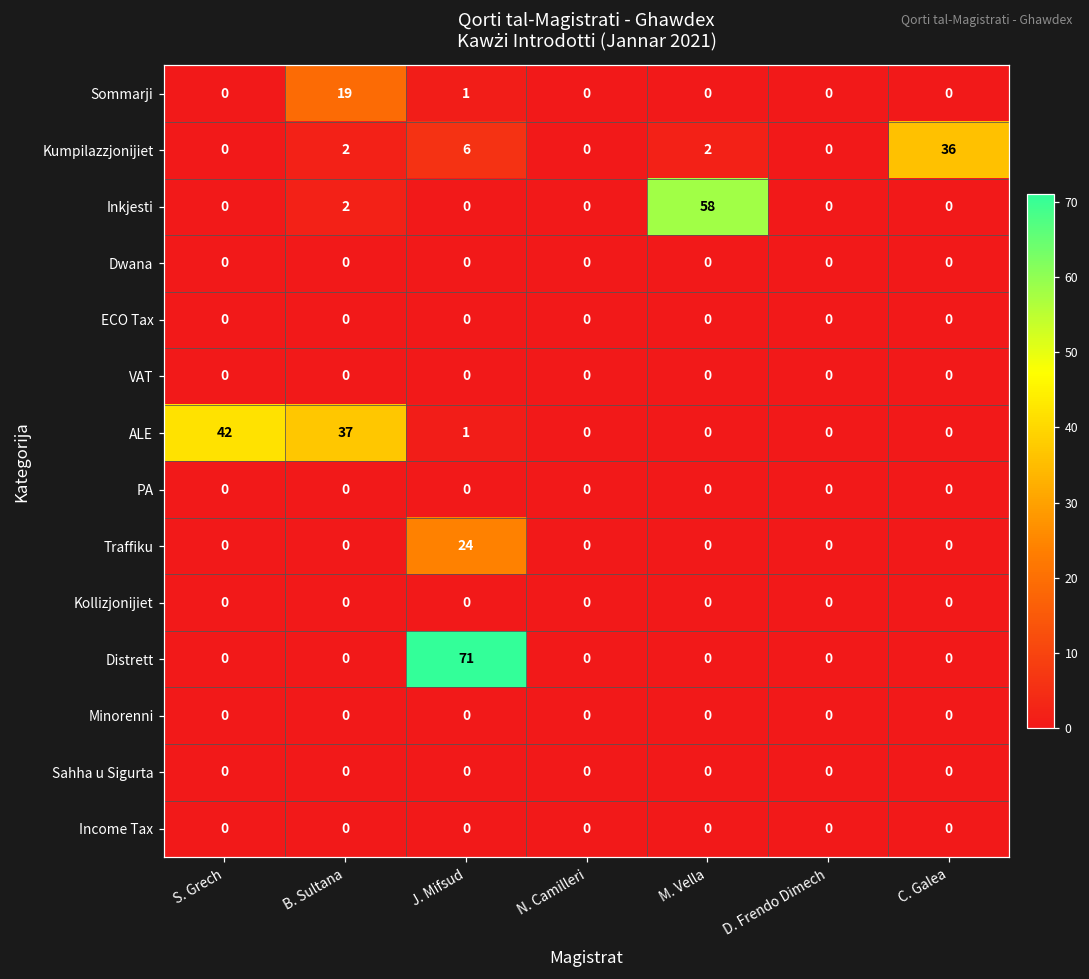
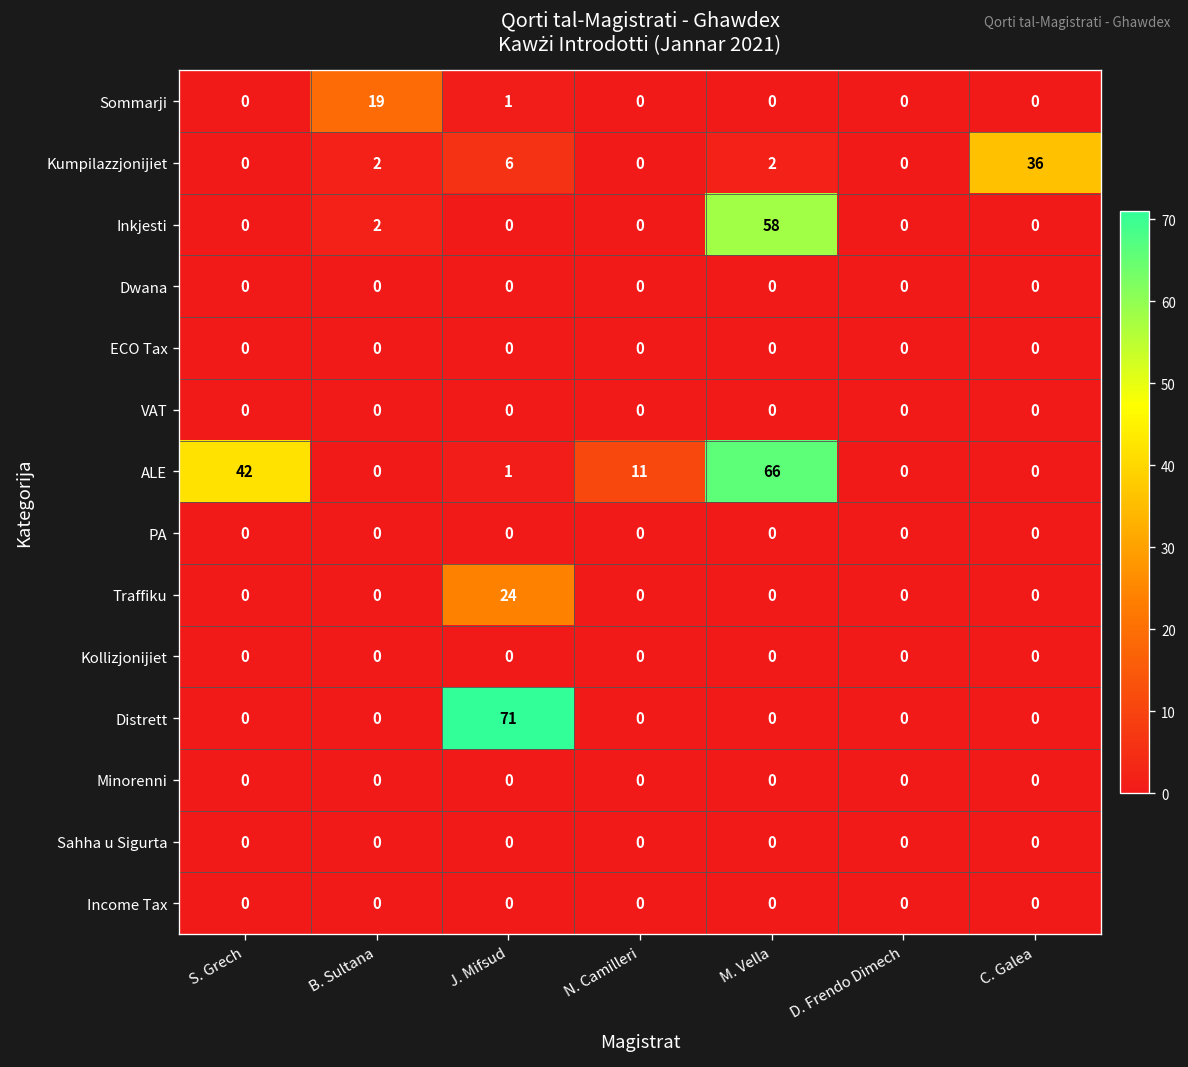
ALE, B. Sultana: 37 -> 0
ALE, N. Camilleri: 0 -> 11
ALE, M. Vella: 0 -> 66
